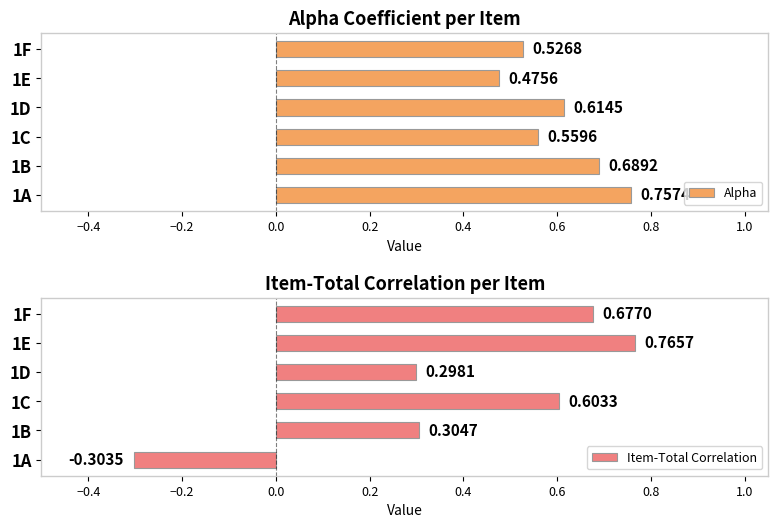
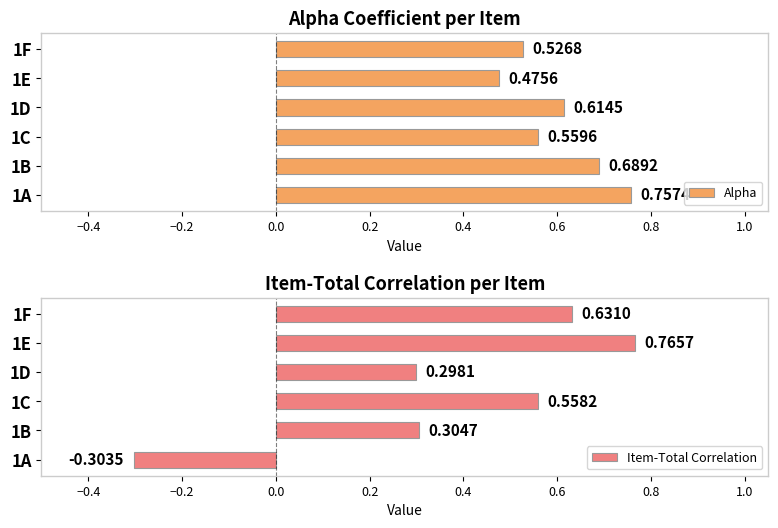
Item-Total Correlation per Item, 1F: 0.6770 -> 0.6310
Item-Total Correlation per Item, 1C: 0.6033 -> 0.5582
